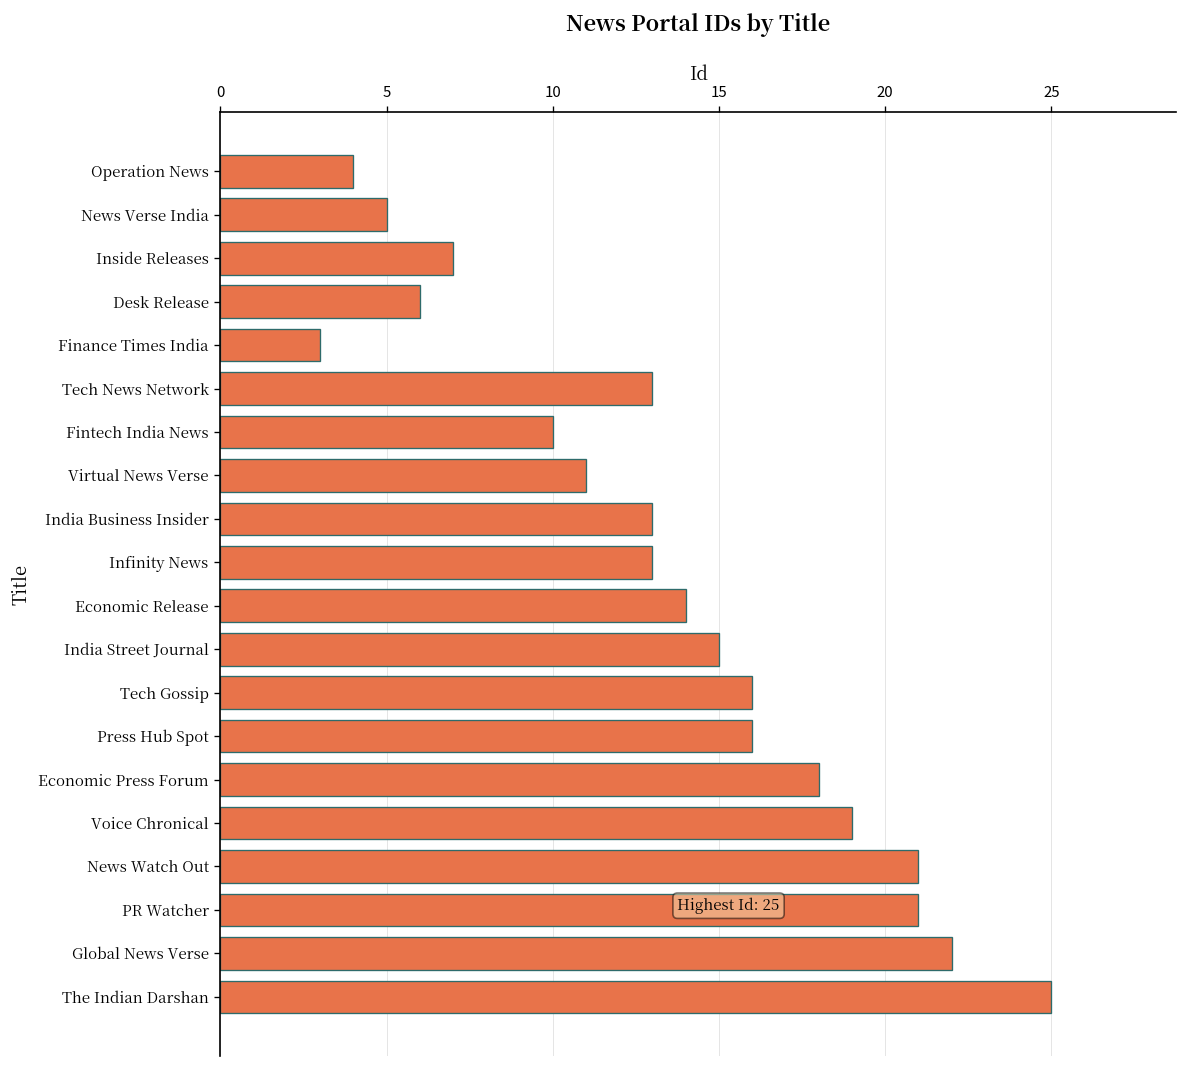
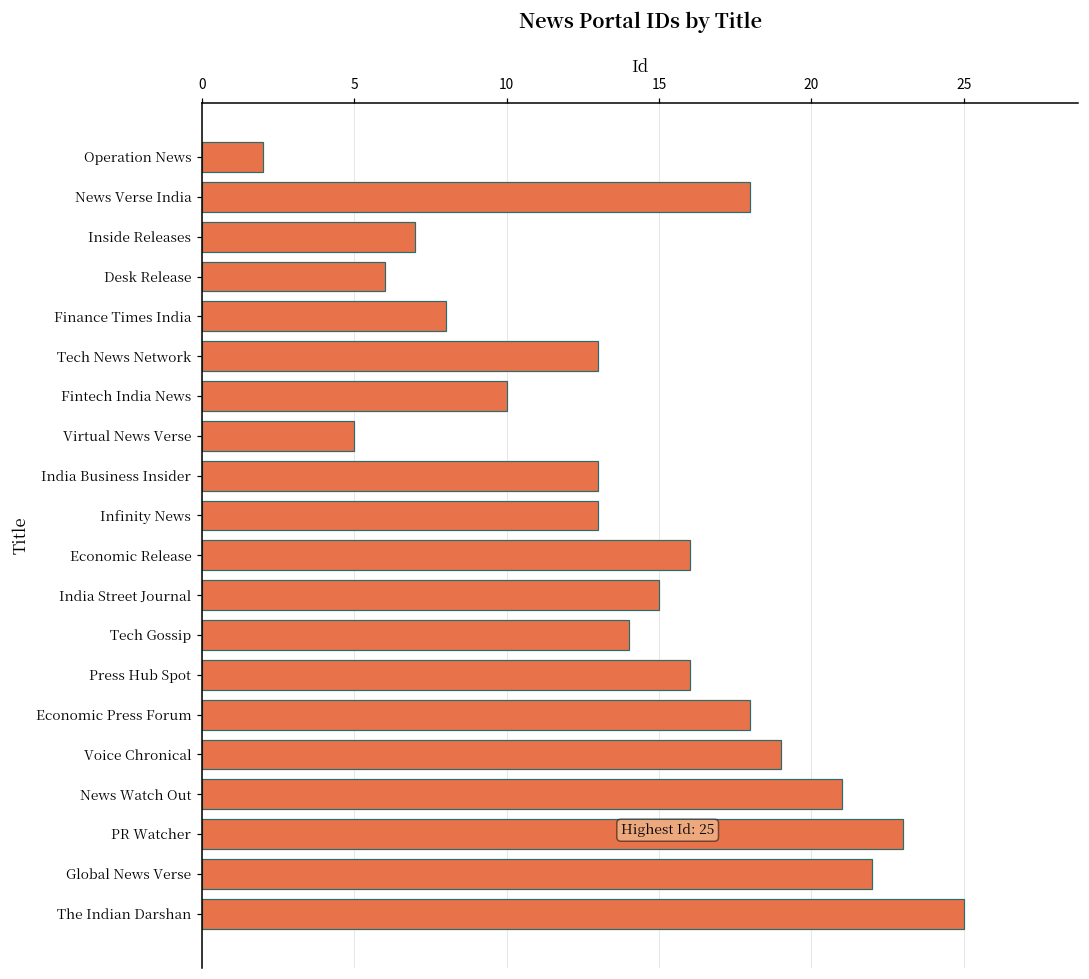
Operation News: 4 -> 2
News Verse India: 5 -> 18
Finance Times India: 3 -> 8
Virtual News Verse: 11 -> 5
Economic Release: 14 -> 16
Tech Gossip: 16 -> 14
PR Watcher: 21 -> 23
